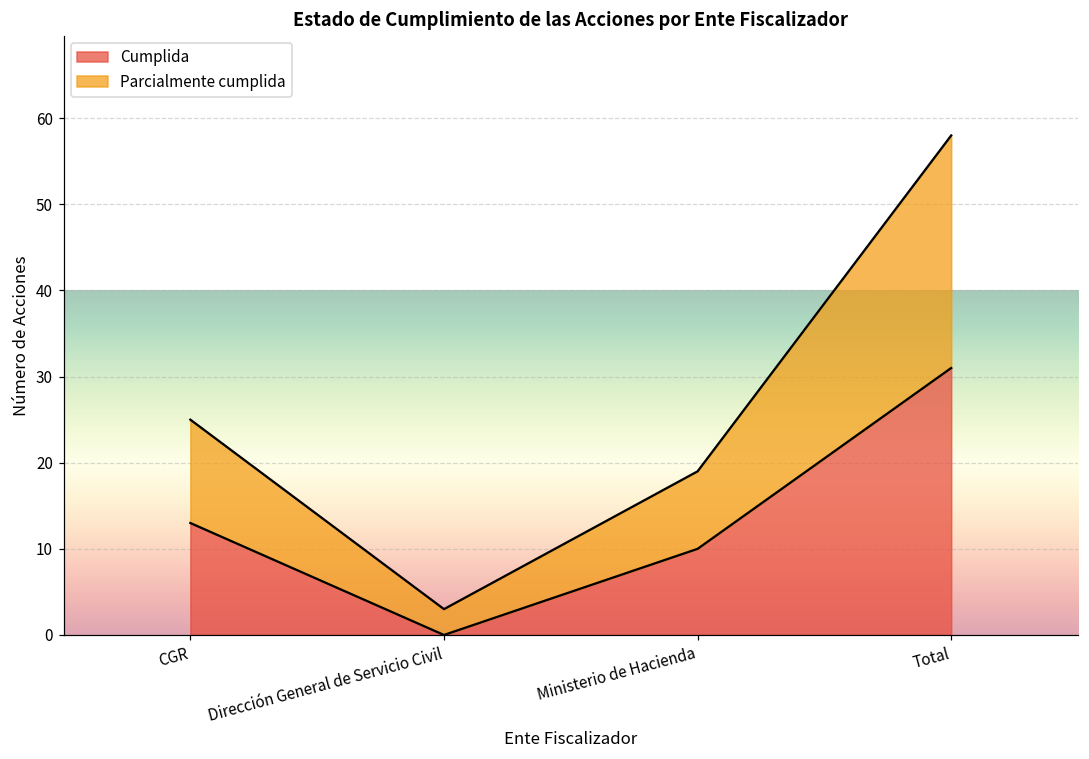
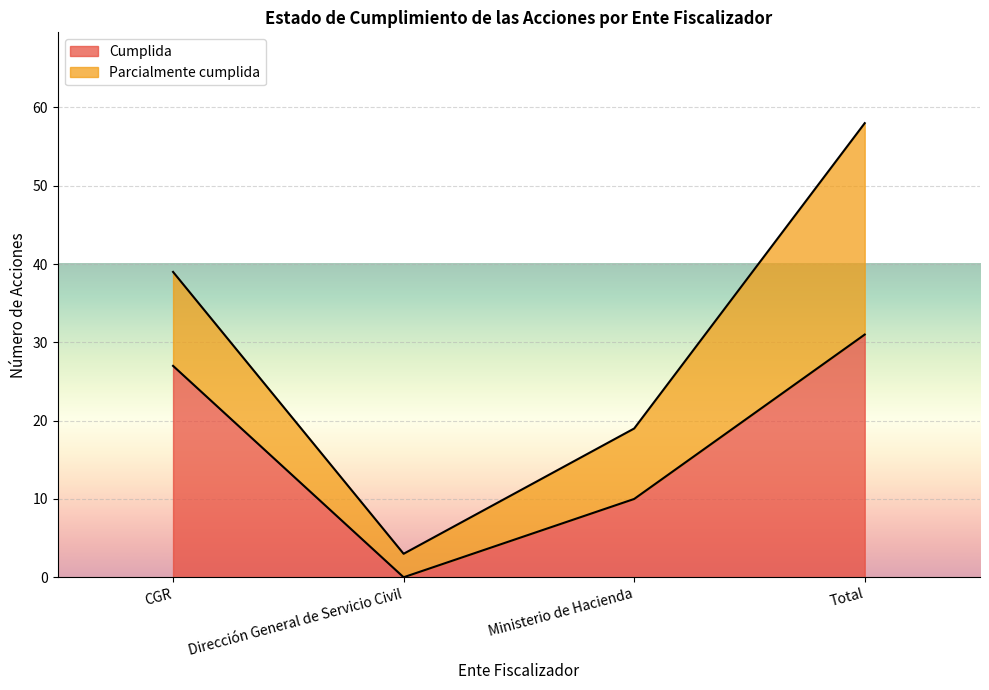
Cumplida, CGR: 13 -> 27
